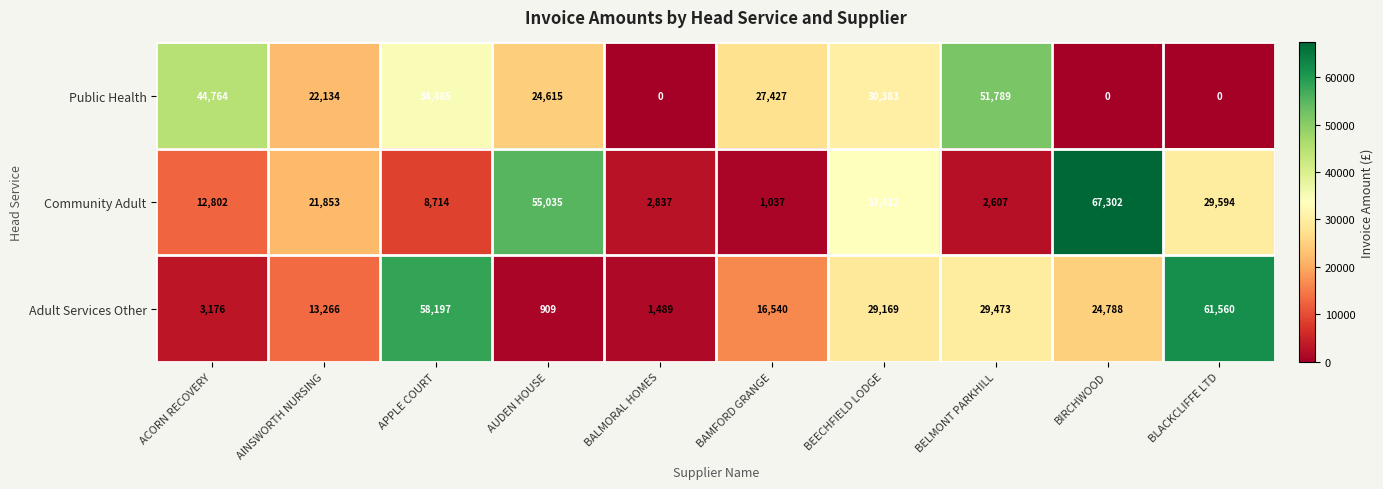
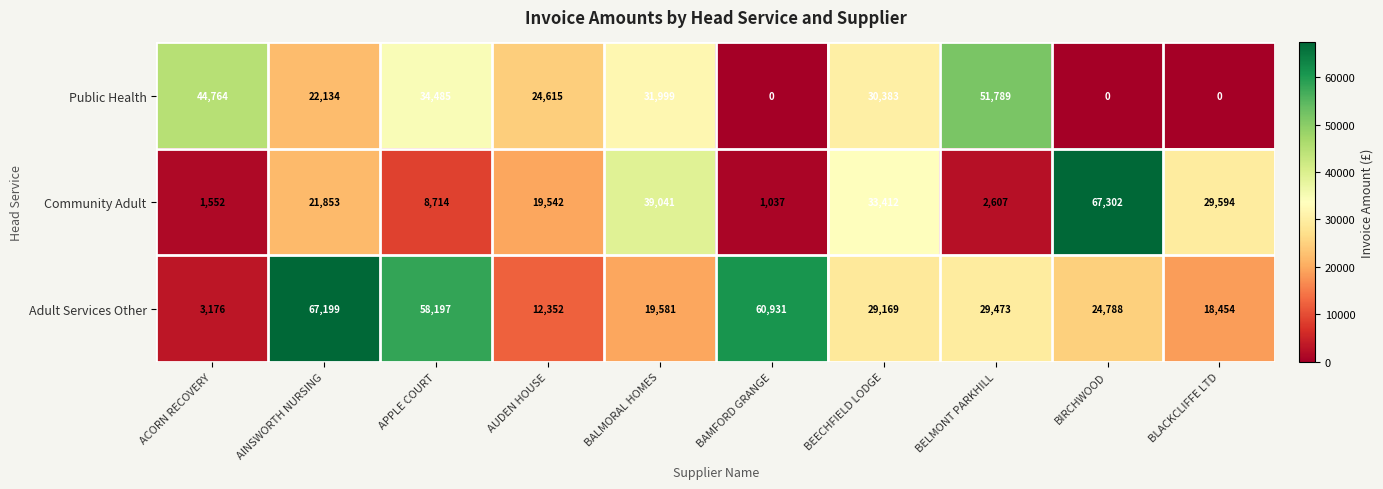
Public Health, BALMORAL HOMES: 0 -> 31,999
Public Health, BAMFORD GRANGE: 27,427 -> 0
Community Adult, ACORN RECOVERY: 12,802 -> 1,552
Community Adult, AUDEN HOUSE: 55,035 -> 19,542
Community Adult, BALMORAL HOMES: 2,837 -> 39,041
Adult Services Other, AINSWORTH NURSING: 13,266 -> 67,199
Adult Services Other, AUDEN HOUSE: 909 -> 12,352
Adult Services Other, BALMORAL HOMES: 1,489 -> 19,581
Adult Services Other, BAMFORD GRANGE: 16,540 -> 60,931
Adult Services Other, BLACKCLIFFE LTD: 61,560 -> 18,454
